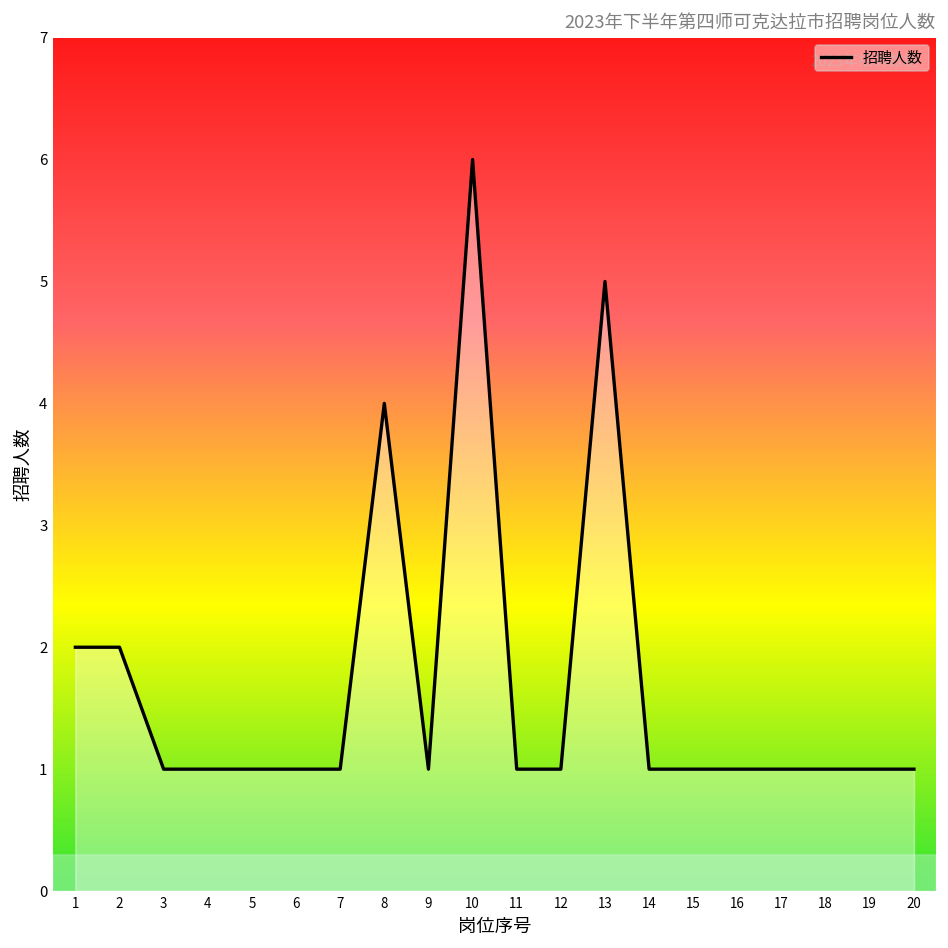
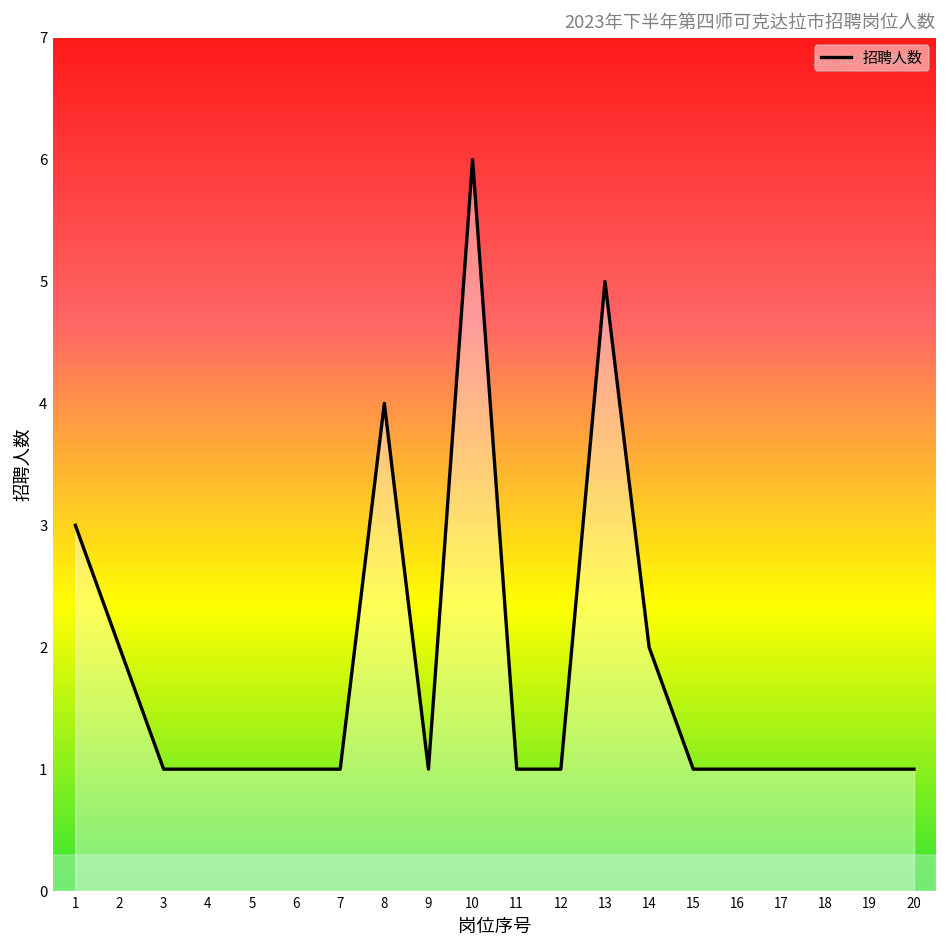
1: 2 -> 3
14: 1 -> 2
